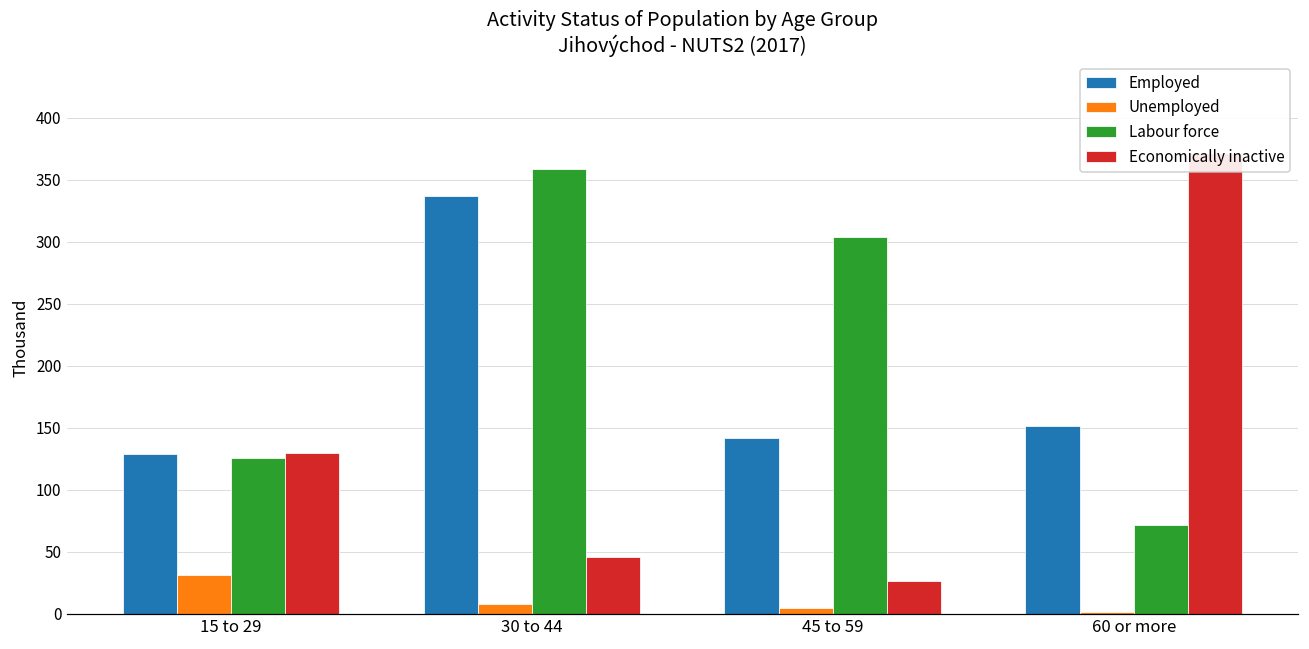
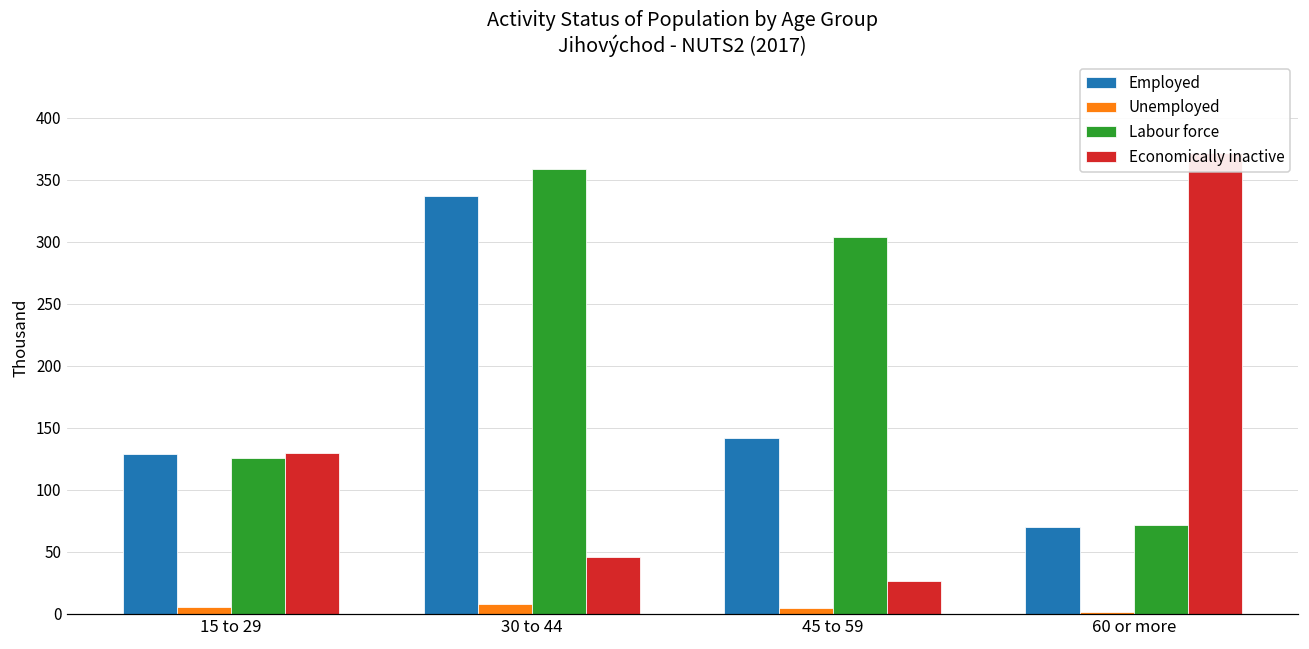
Unemployed, 15 to 29: 32 -> 6
Employed, 60 or more: 151 -> 70
